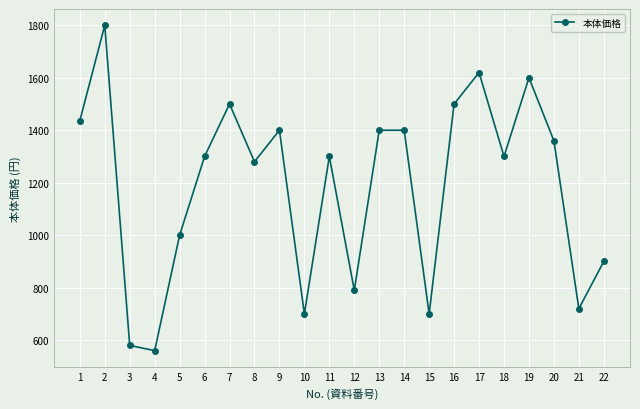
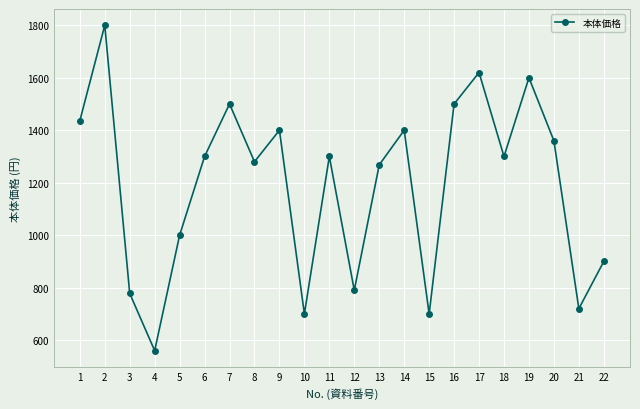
3: 580 -> 780
13: 1400 -> 1270
